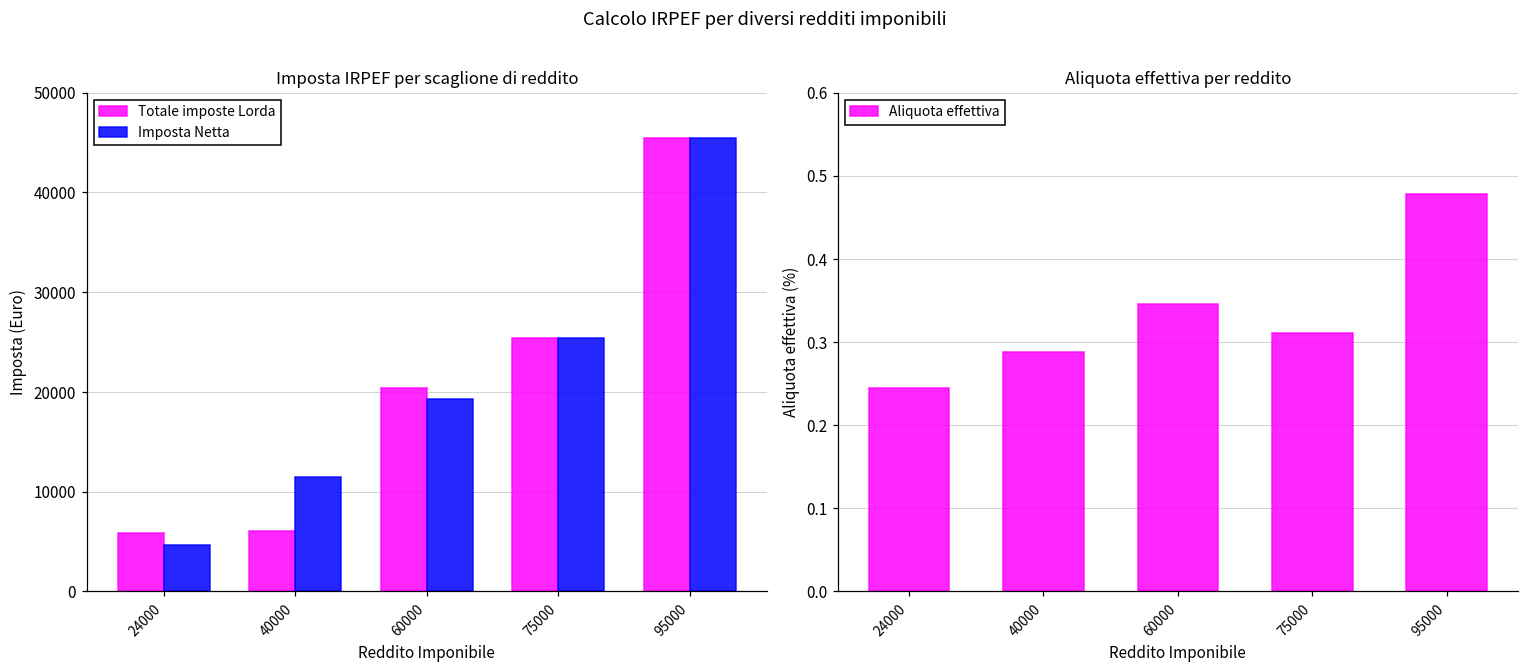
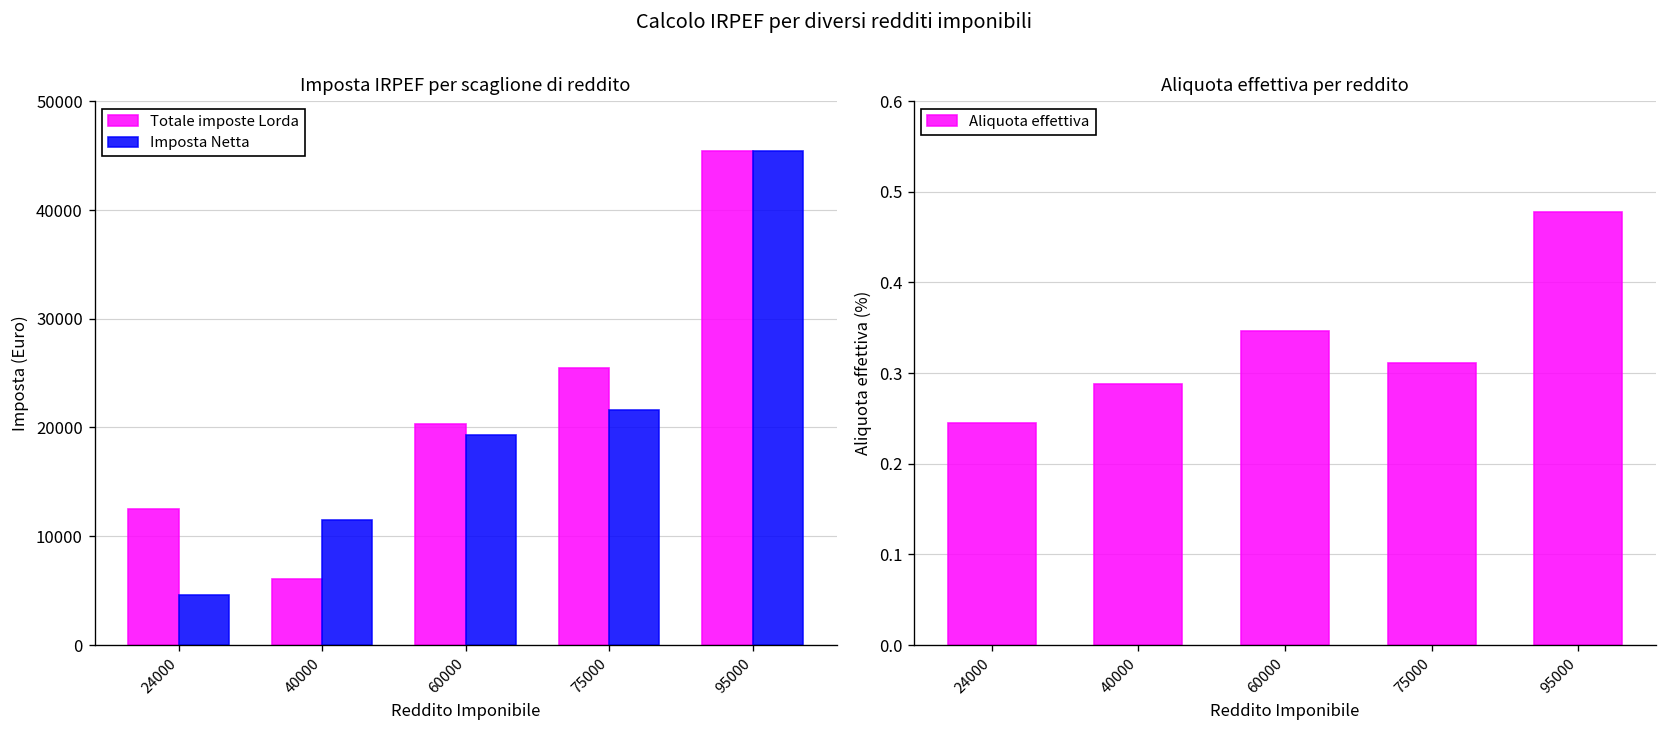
Imposta IRPEF per scaglione di reddito, Totale imposte Lorda, 24000: 6000 -> 13000
Imposta IRPEF per scaglione di reddito, Imposta Netta, 75000: 25000 -> 22000
